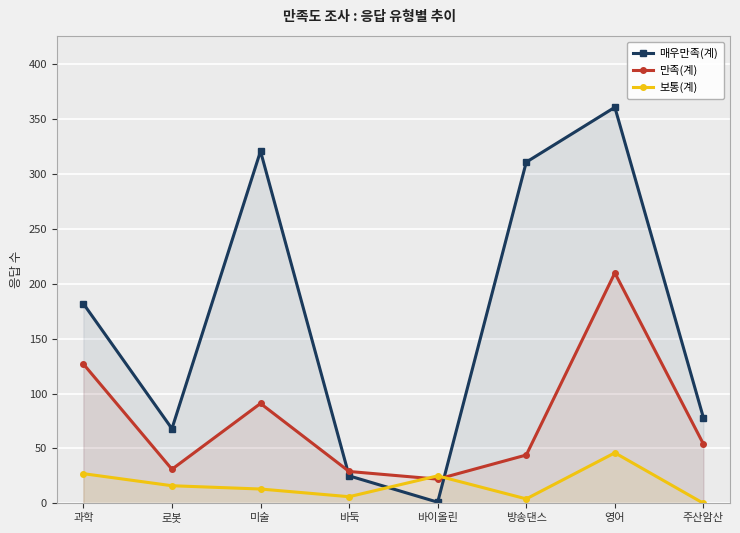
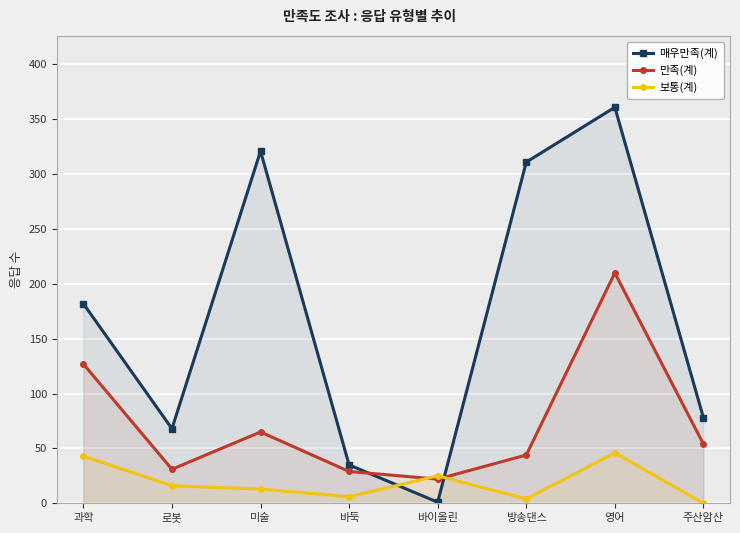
보통(계), 과학: 27 -> 43
만족(계), 미술: 91 -> 65
매우만족(계), 바둑: 25 -> 35
